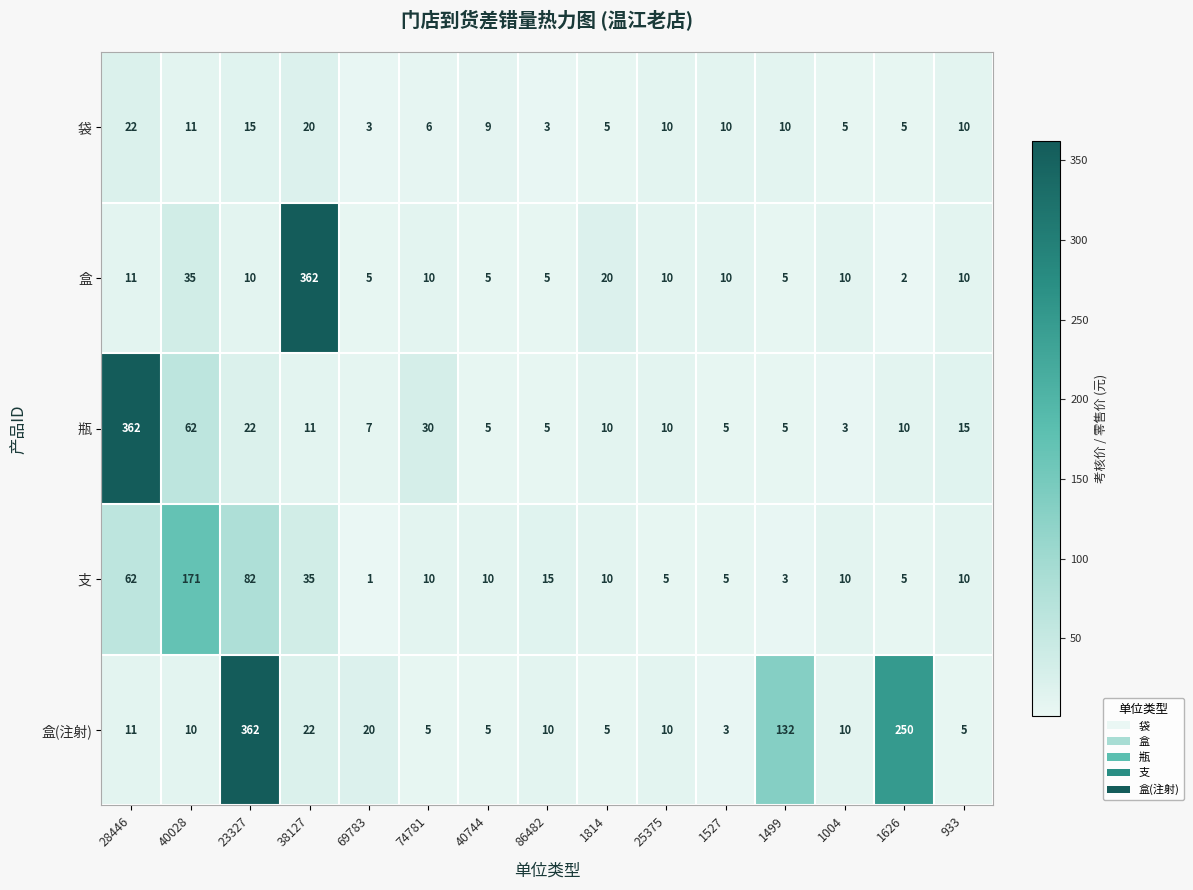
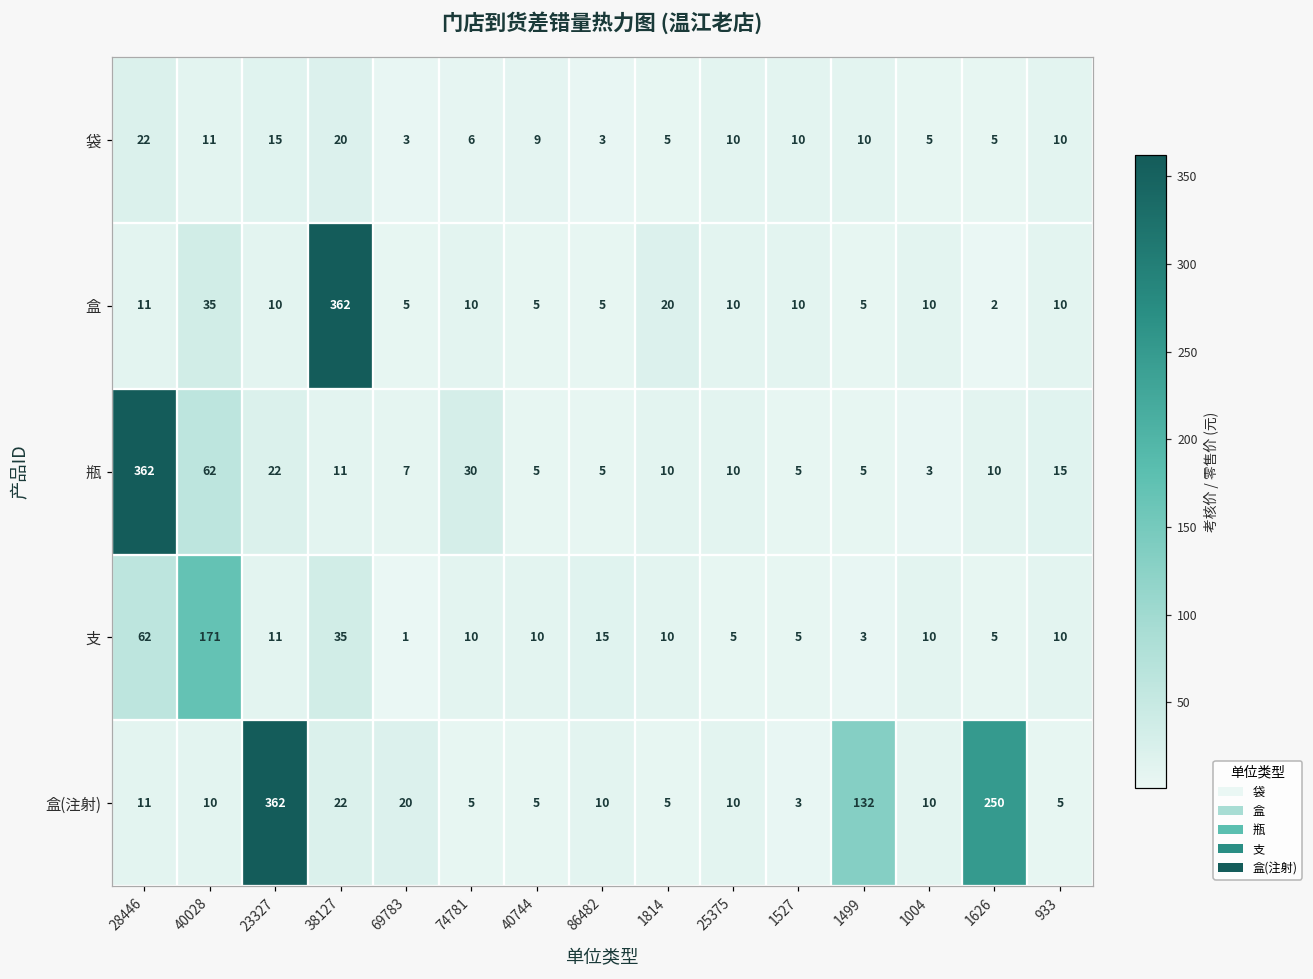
支, 23327: 82 -> 11
